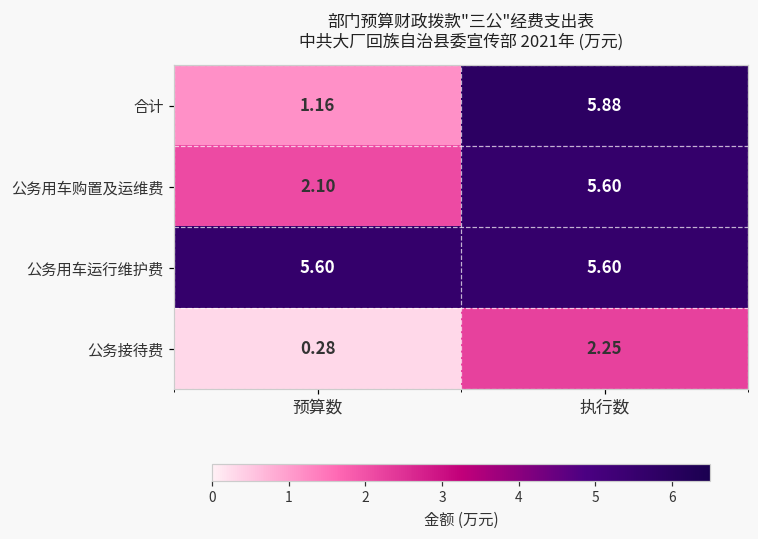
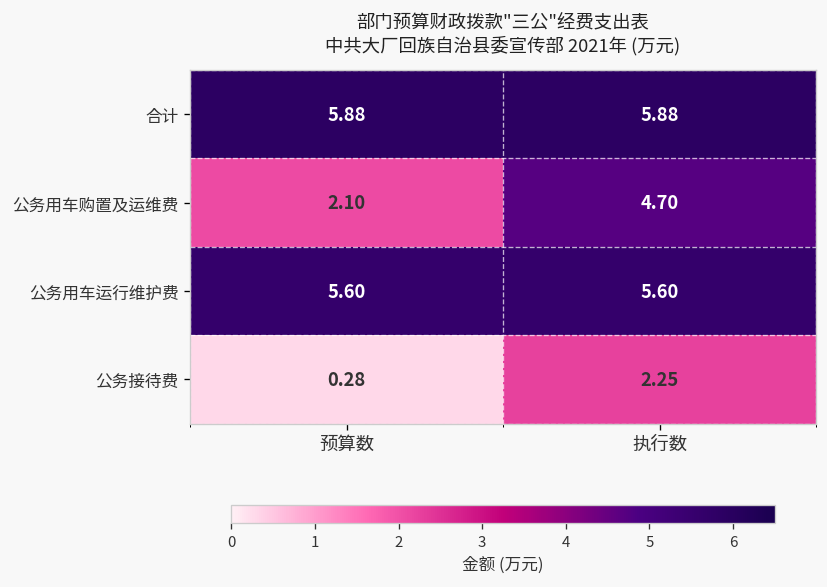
合计, 预算数: 1.16 -> 5.88
公务用车购置及运维费, 执行数: 5.60 -> 4.70
